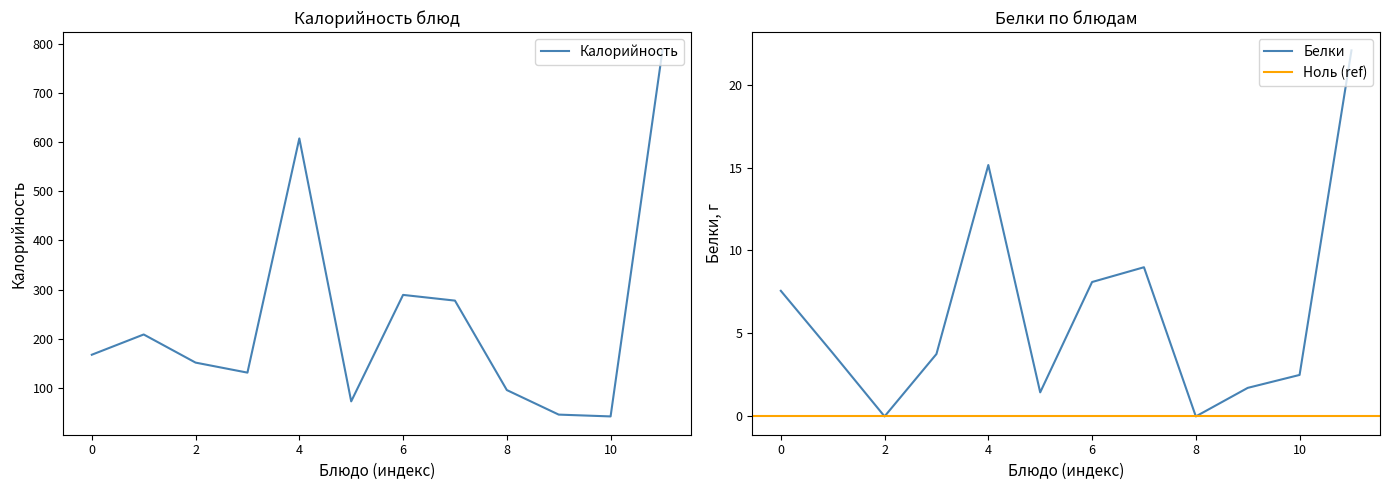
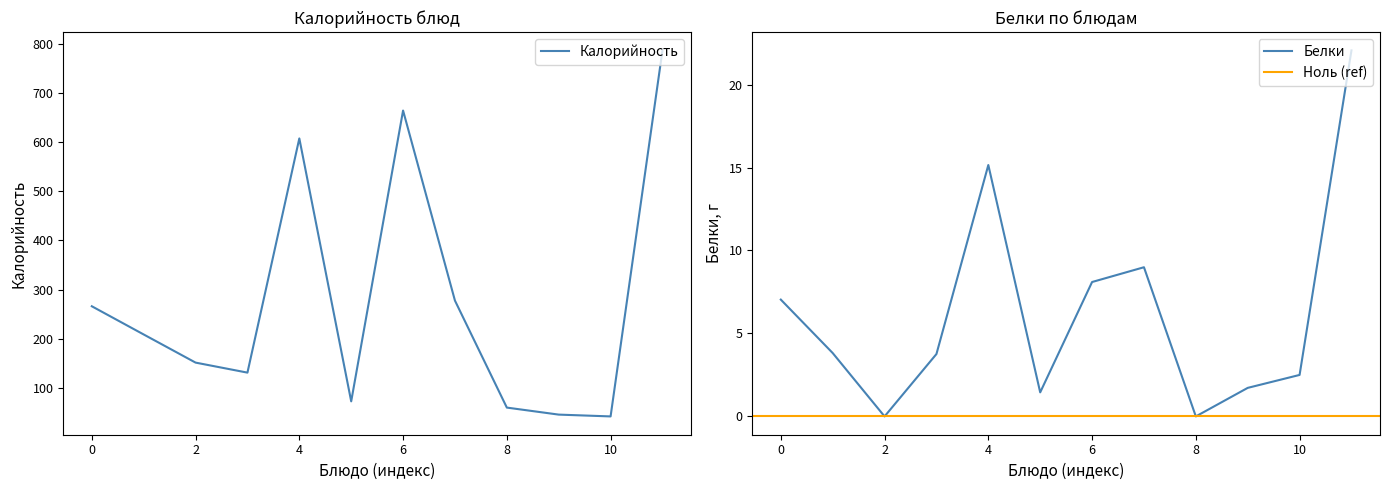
Калорийность блюд, 0: 170 -> 270
Калорийность блюд, 6: 290 -> 660
Калорийность блюд, 8: 100 -> 60
Белки по блюдам, 0: 7.6 -> 7.0
